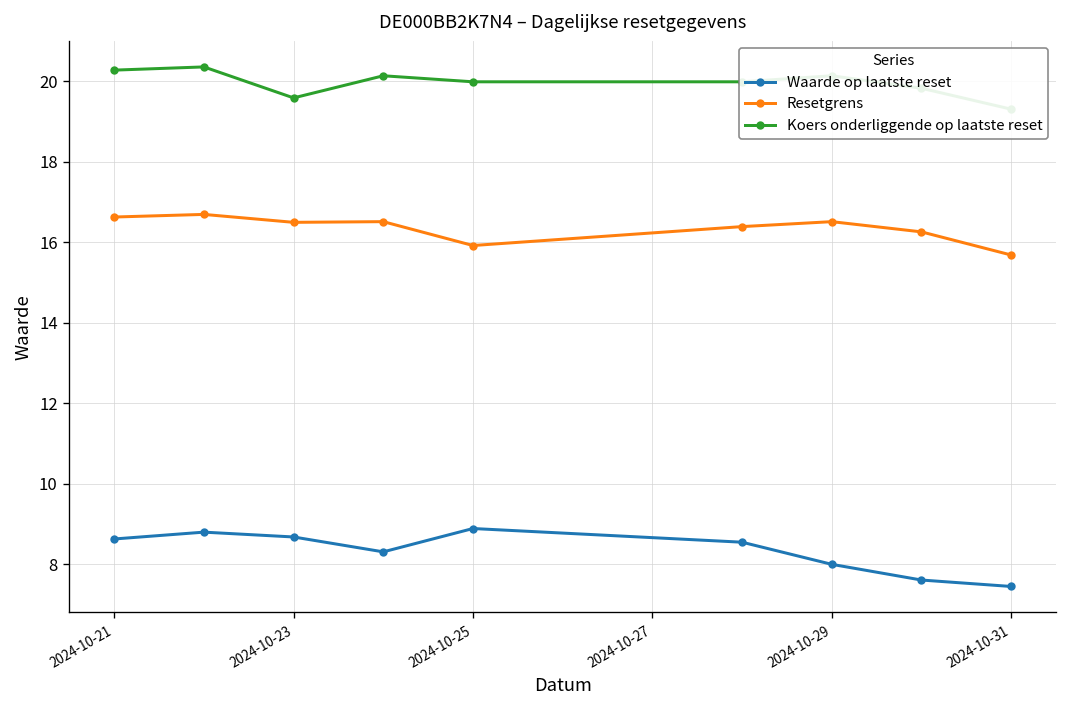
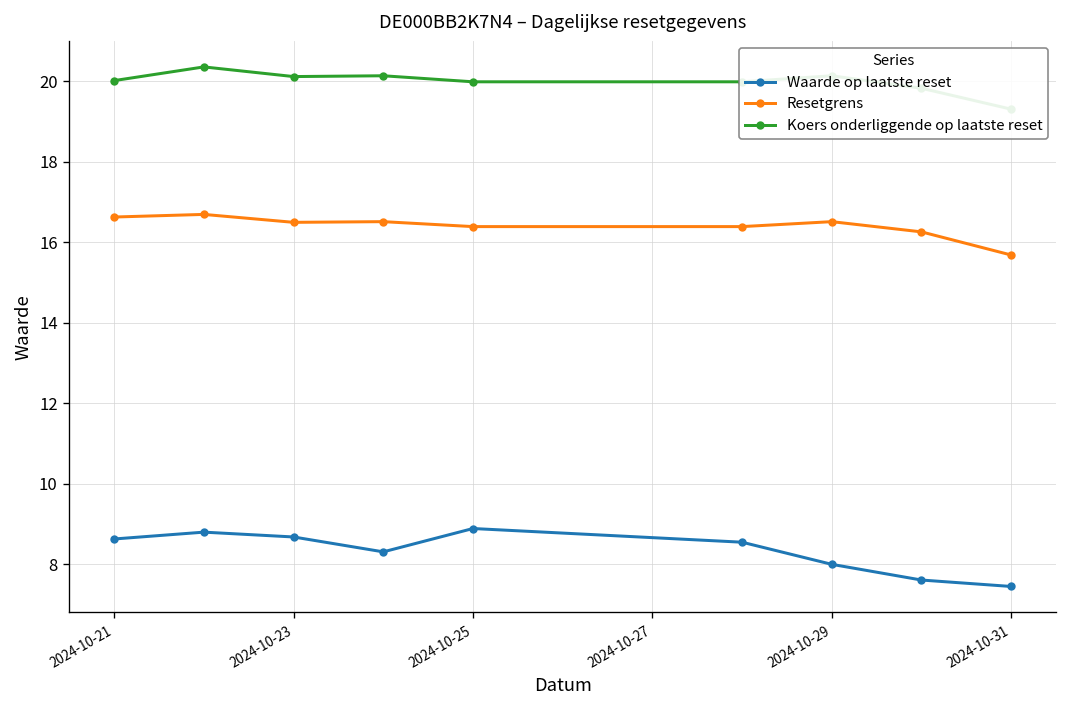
Koers onderliggende op laatste reset, 2024-10-21: 20.3 -> 20.0
Koers onderliggende op laatste reset, 2024-10-23: 19.6 -> 20.1
Resetgrens, 2024-10-25: 15.9 -> 16.4
